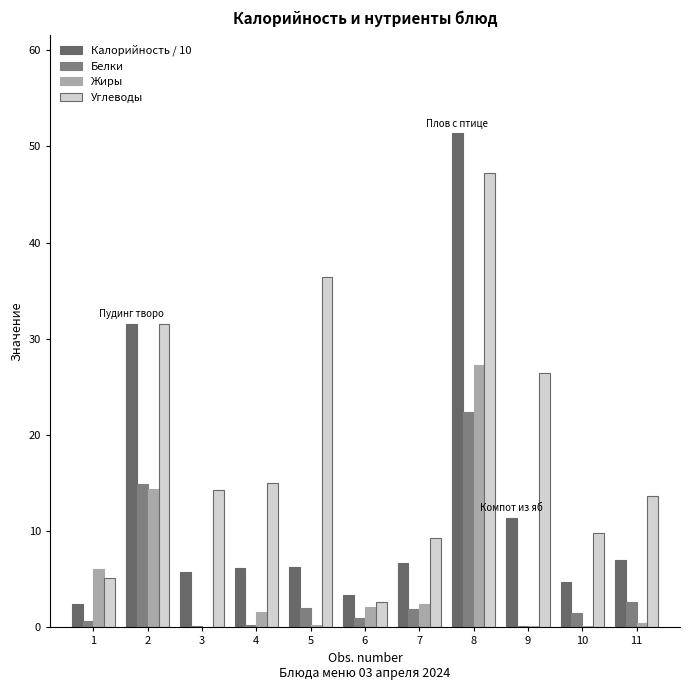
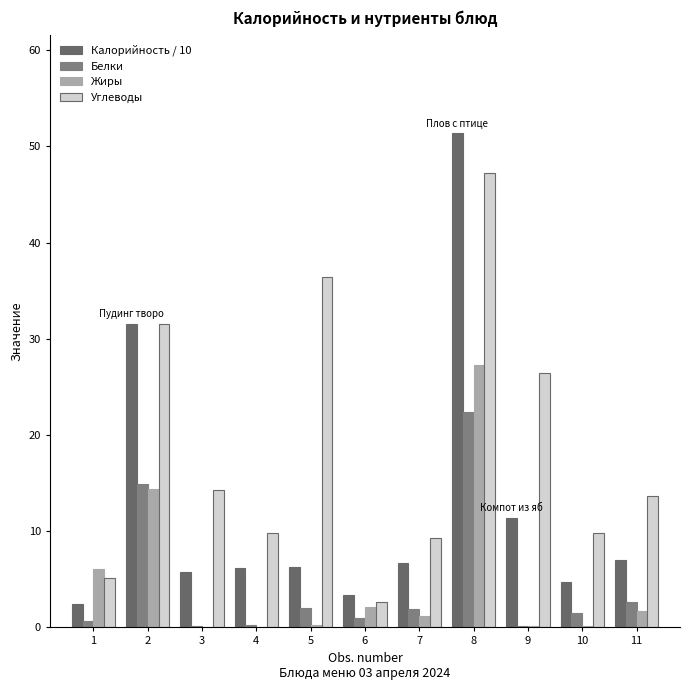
Жиры, 4: 2 -> 0
Углеводы, 4: 15 -> 10
Жиры, 7: 2 -> 1
Жиры, 11: 0 -> 2
